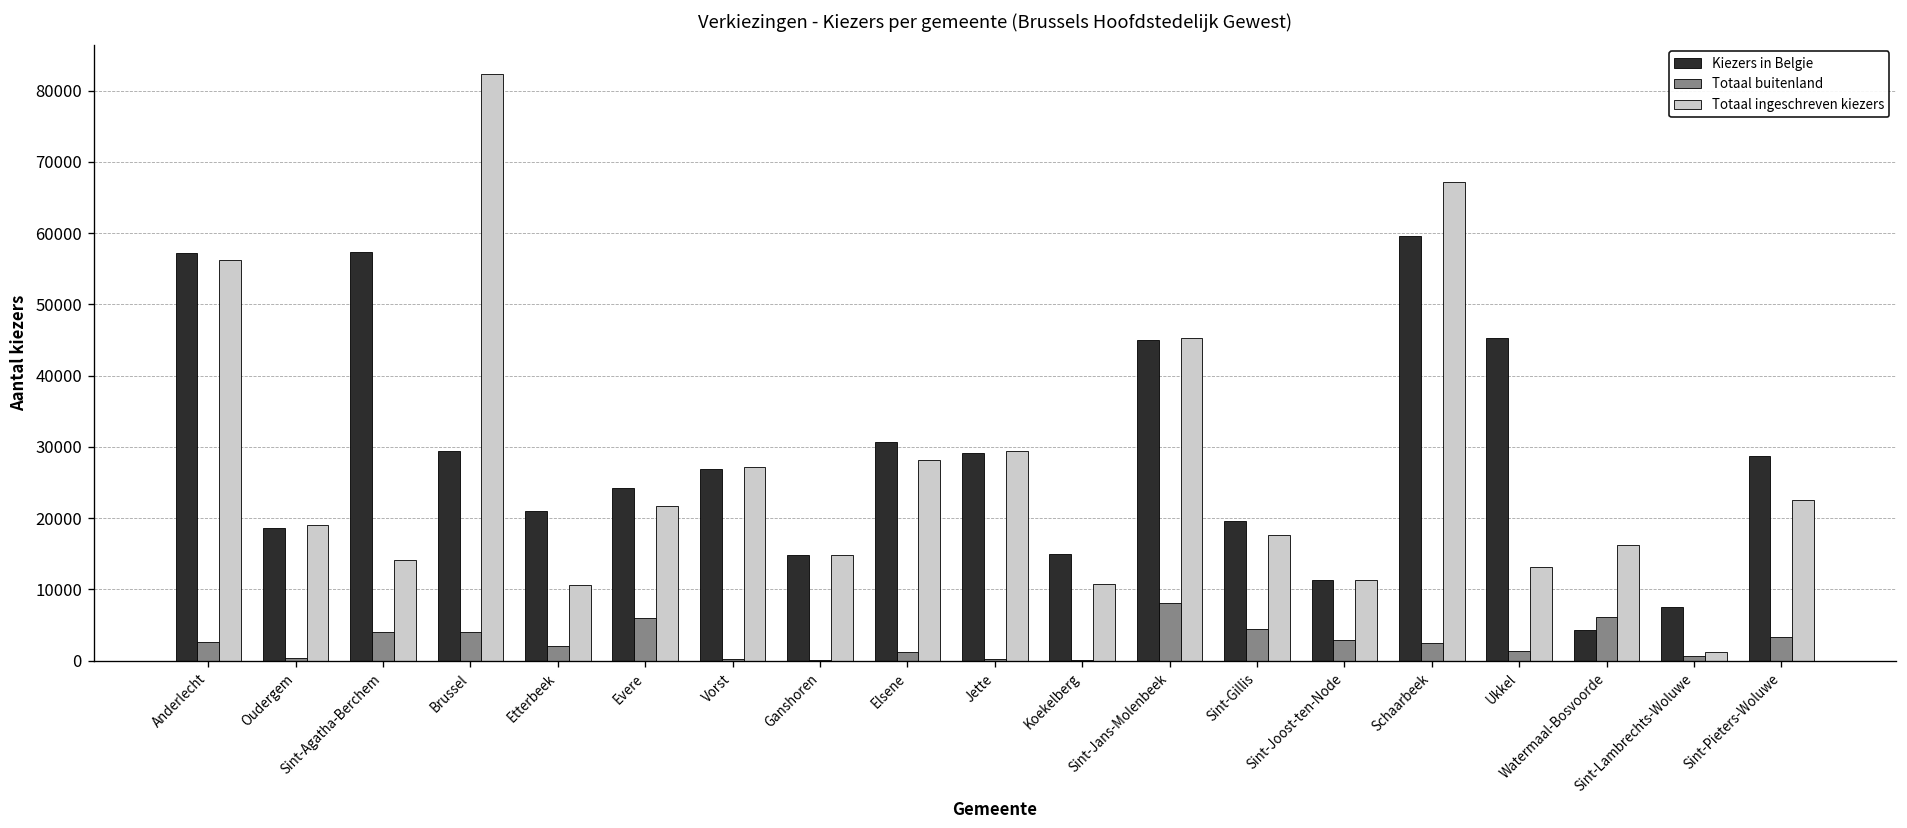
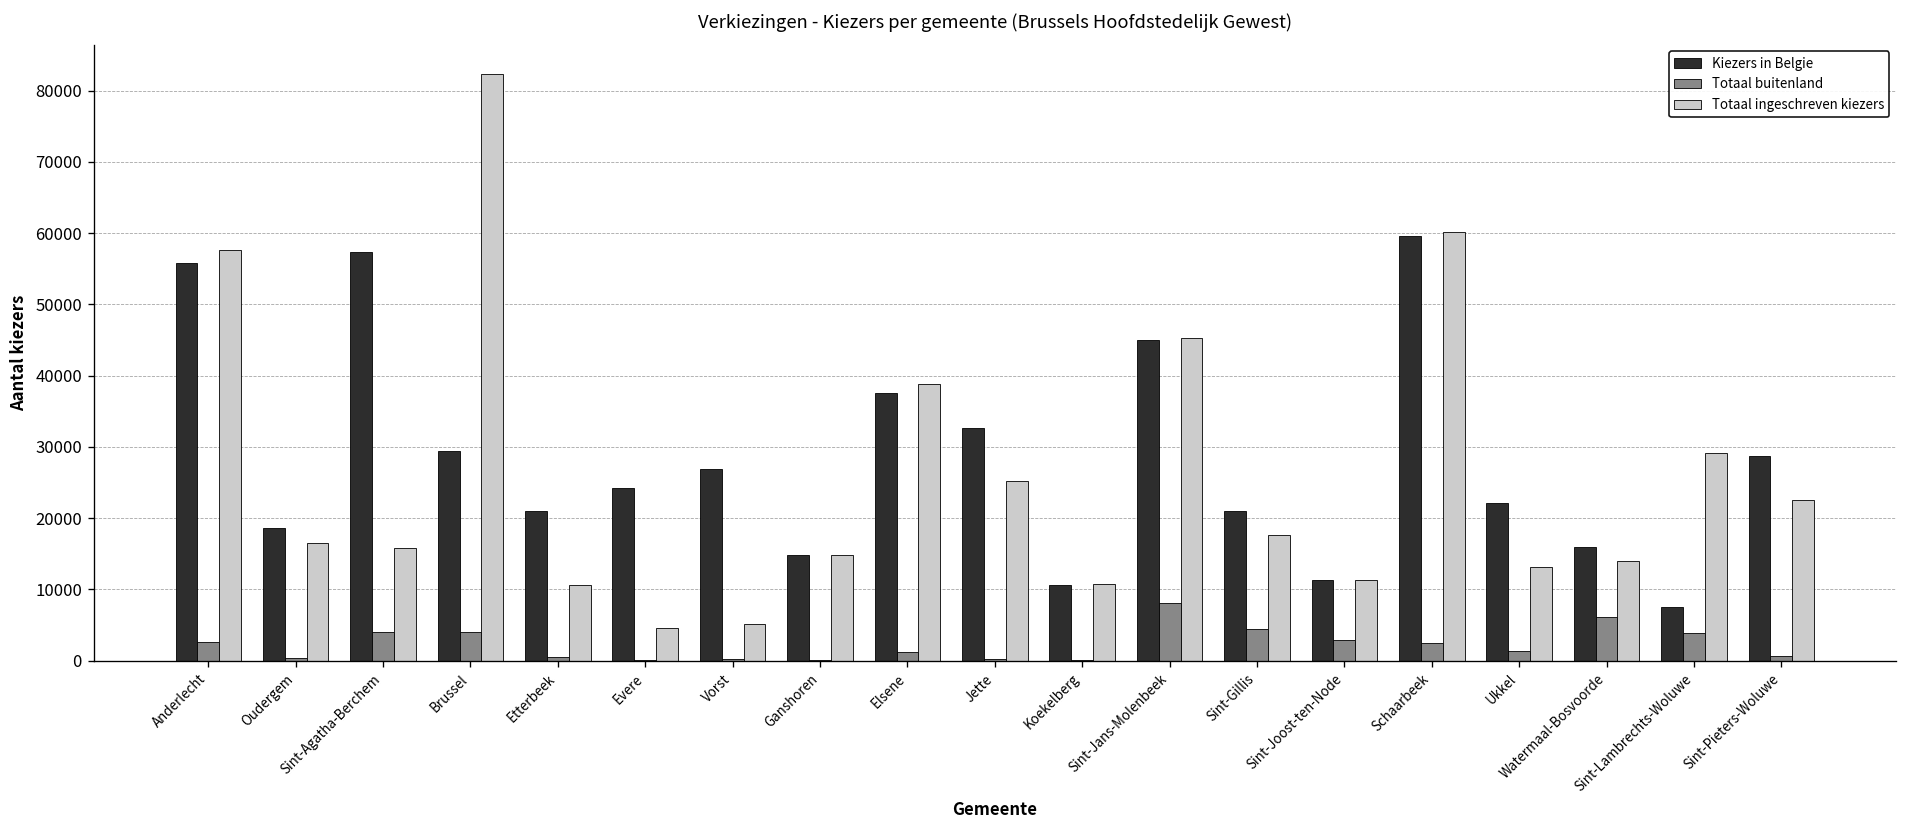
Kiezers in Belgie, Anderlecht: 57000 -> 56000
Totaal ingeschreven kiezers, Anderlecht: 56000 -> 58000
Totaal ingeschreven kiezers, Oudergem: 19000 -> 17000
Totaal ingeschreven kiezers, Sint-Agatha-Berchem: 14000 -> 16000
Totaal buitenland, Etterbeek: 2000 -> 0
Totaal buitenland, Evere: 6000 -> 0
Totaal ingeschreven kiezers, Evere: 22000 -> 5000
Totaal ingeschreven kiezers, Vorst: 27000 -> 5000
Kiezers in Belgie, Elsene: 31000 -> 38000
Totaal ingeschreven kiezers, Elsene: 28000 -> 39000
Kiezers in Belgie, Jette: 29000 -> 33000
Totaal ingeschreven kiezers, Jette: 29000 -> 25000
Kiezers in Belgie, Koekelberg: 15000 -> 11000
Kiezers in Belgie, Sint-Gillis: 20000 -> 21000
Totaal ingeschreven kiezers, Schaarbeek: 67000 -> 60000
Kiezers in Belgie, Ukkel: 45000 -> 22000
Kiezers in Belgie, Watermaal-Bosvoorde: 4000 -> 16000
Totaal ingeschreven kiezers, Watermaal-Bosvoorde: 16000 -> 14000
Totaal buitenland, Sint-Lambrechts-Woluwe: 1000 -> 4000
Totaal ingeschreven kiezers, Sint-Lambrechts-Woluwe: 1000 -> 29000
Totaal buitenland, Sint-Pieters-Woluwe: 3000 -> 1000
